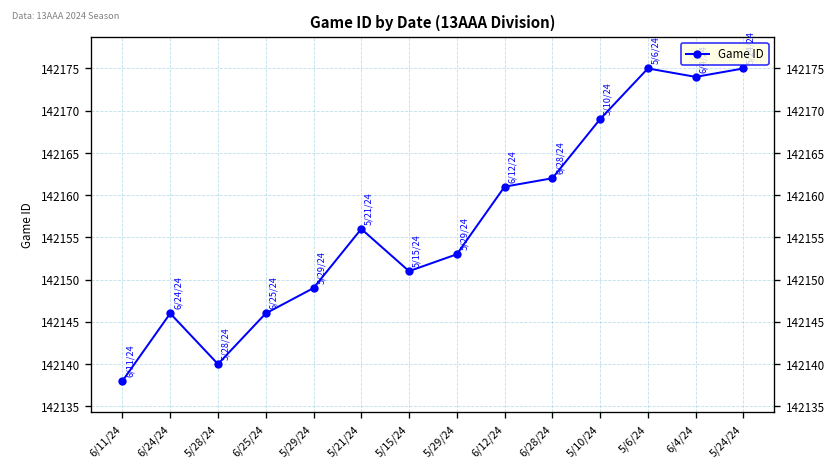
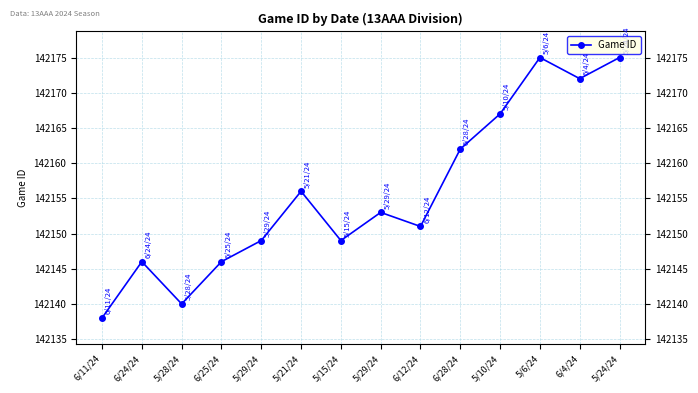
5/15/24: 142151 -> 142149
6/12/24: 142161 -> 142151
5/10/24: 142169 -> 142167
6/4/24: 142174 -> 142172
